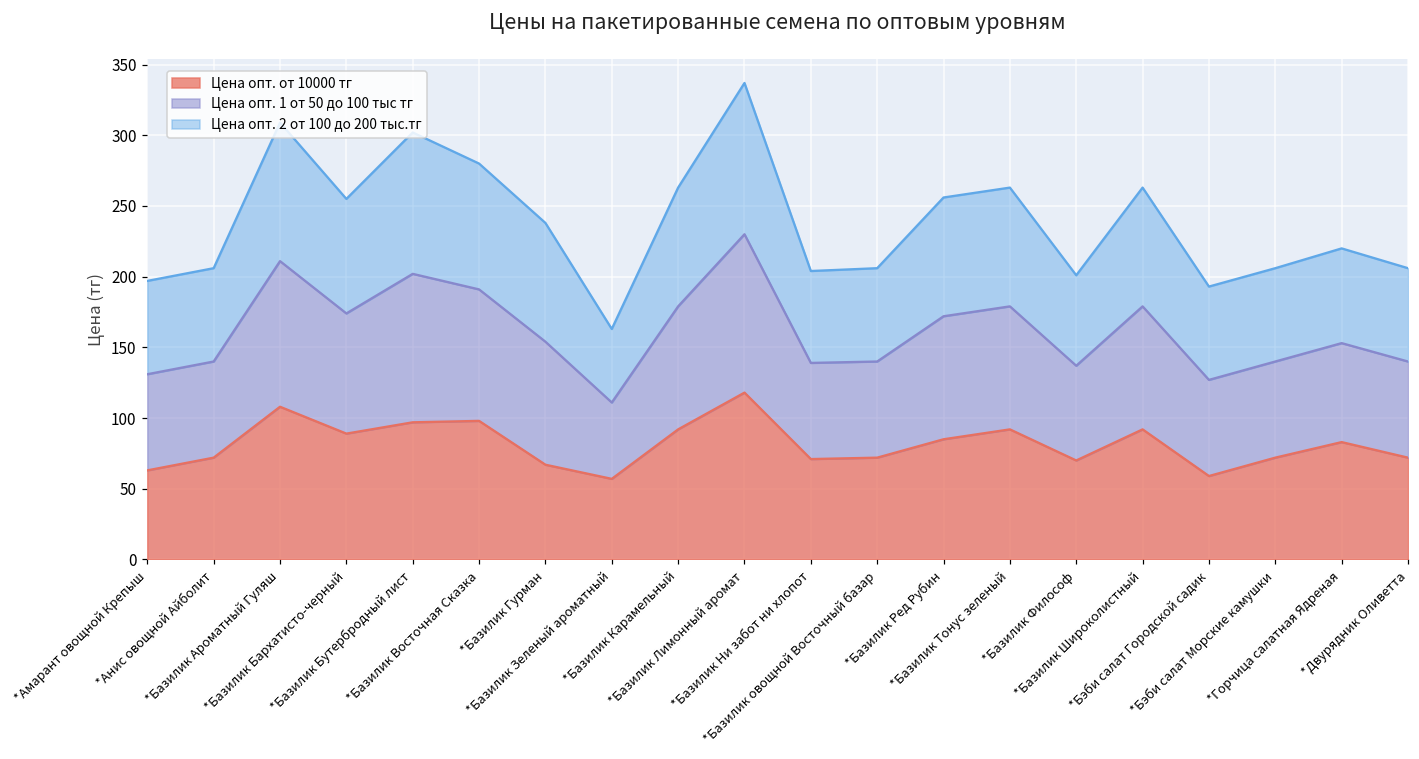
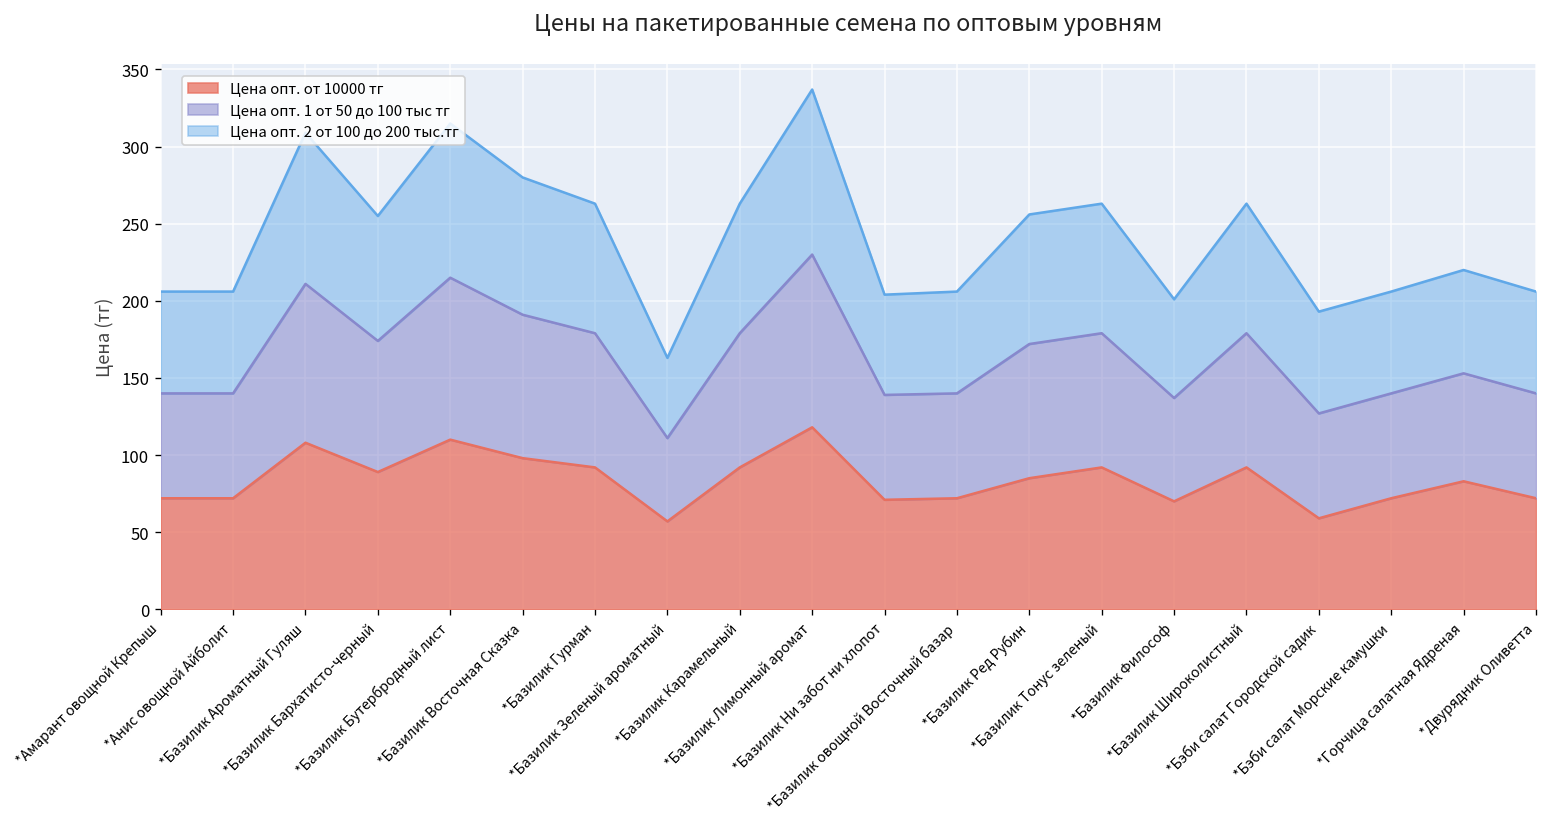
Цена опт. от 10000 тг, *Амарант овощной Крепыш: 63 -> 72
Цена опт. от 10000 тг, *Базилик Бутербродный лист: 97 -> 110
Цена опт. от 10000 тг, *Базилик Гурман: 67 -> 92
